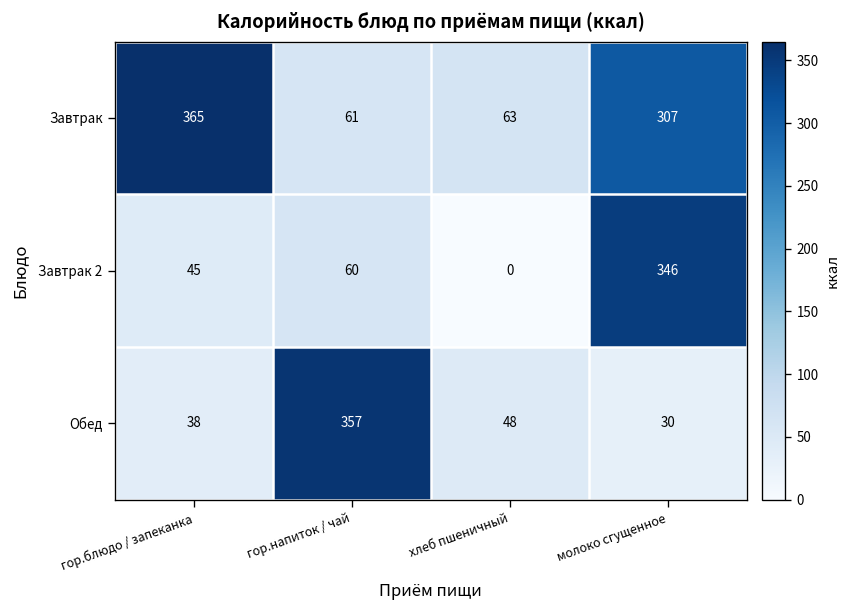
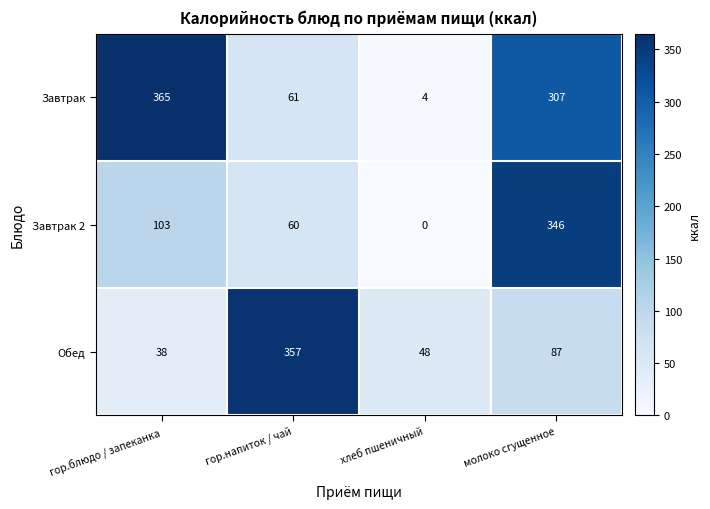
Завтрак, хлеб пшеничный: 63 -> 4
Завтрак 2, гор.блюдо / запеканка: 45 -> 103
Обед, молоко сгущенное: 30 -> 87
